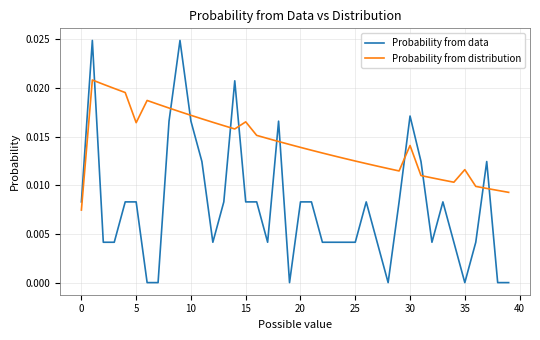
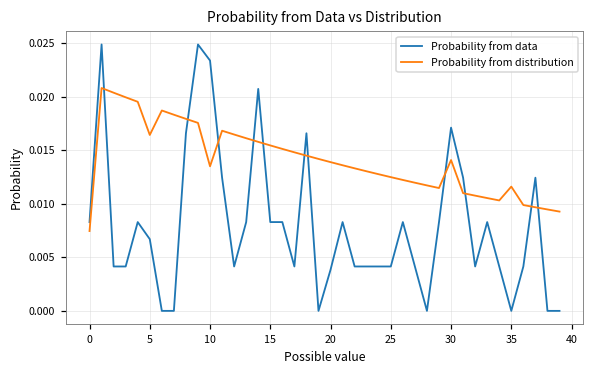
Probability from data, 5: 0.008 -> 0.007
Probability from data, 10: 0.017 -> 0.023
Probability from distribution, 10: 0.017 -> 0.014
Probability from distribution, 15: 0.017 -> 0.015
Probability from data, 20: 0.008 -> 0.004
